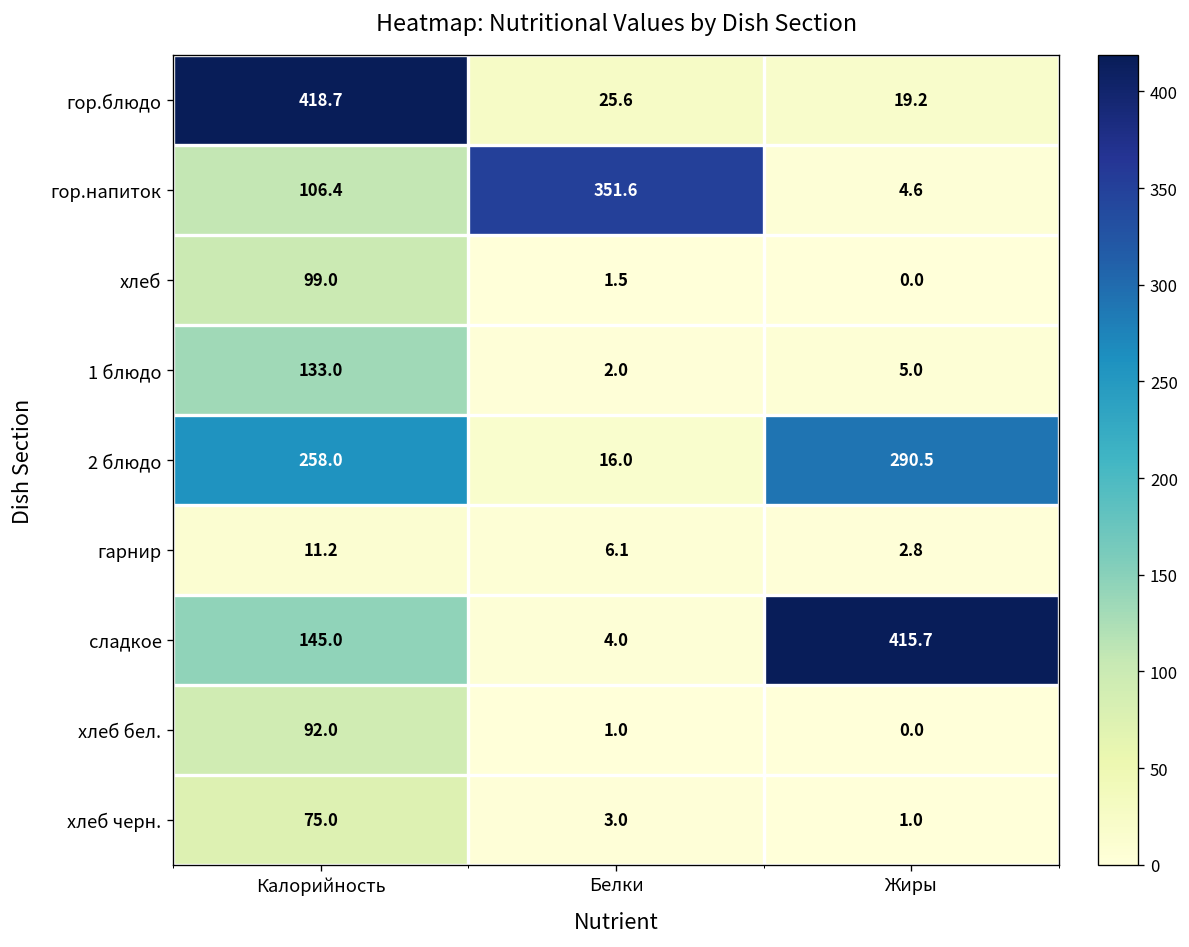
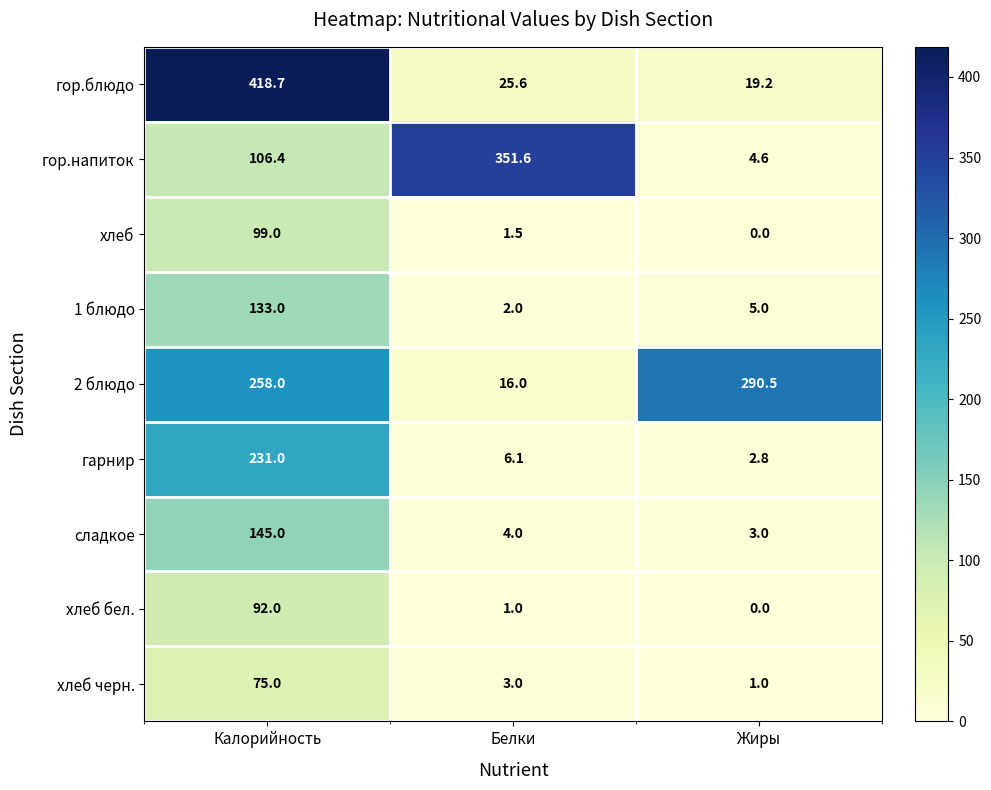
гарнир, Калорийность: 11.2 -> 231.0
сладкое, Жиры: 415.7 -> 3.0
